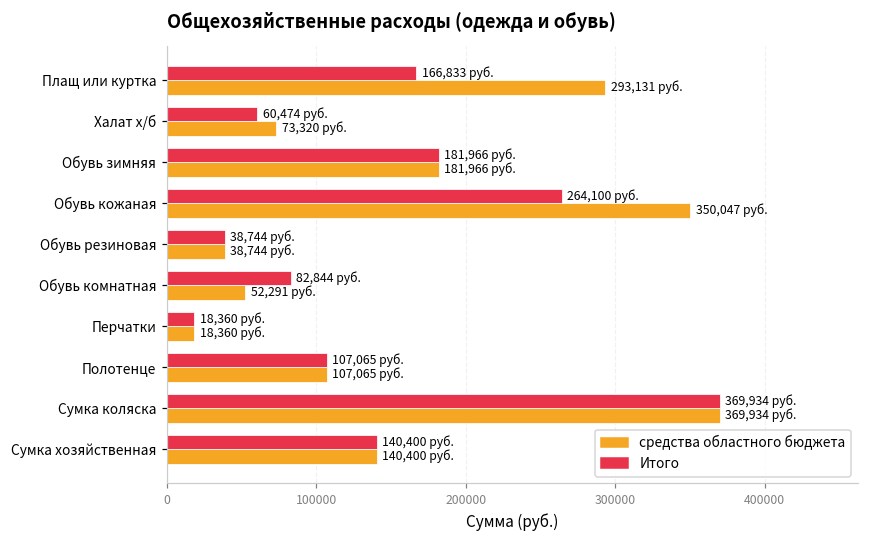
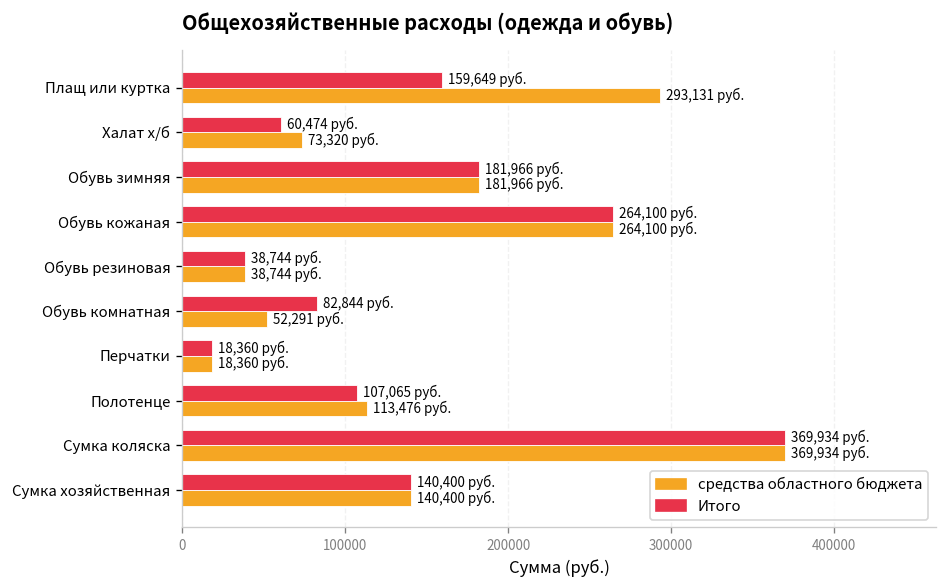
Итого, Плащ или куртка: 166,833 -> 159,649
средства областного бюджета, Обувь кожаная: 350,047 -> 264,100
средства областного бюджета, Полотенце: 107,065 -> 113,476
